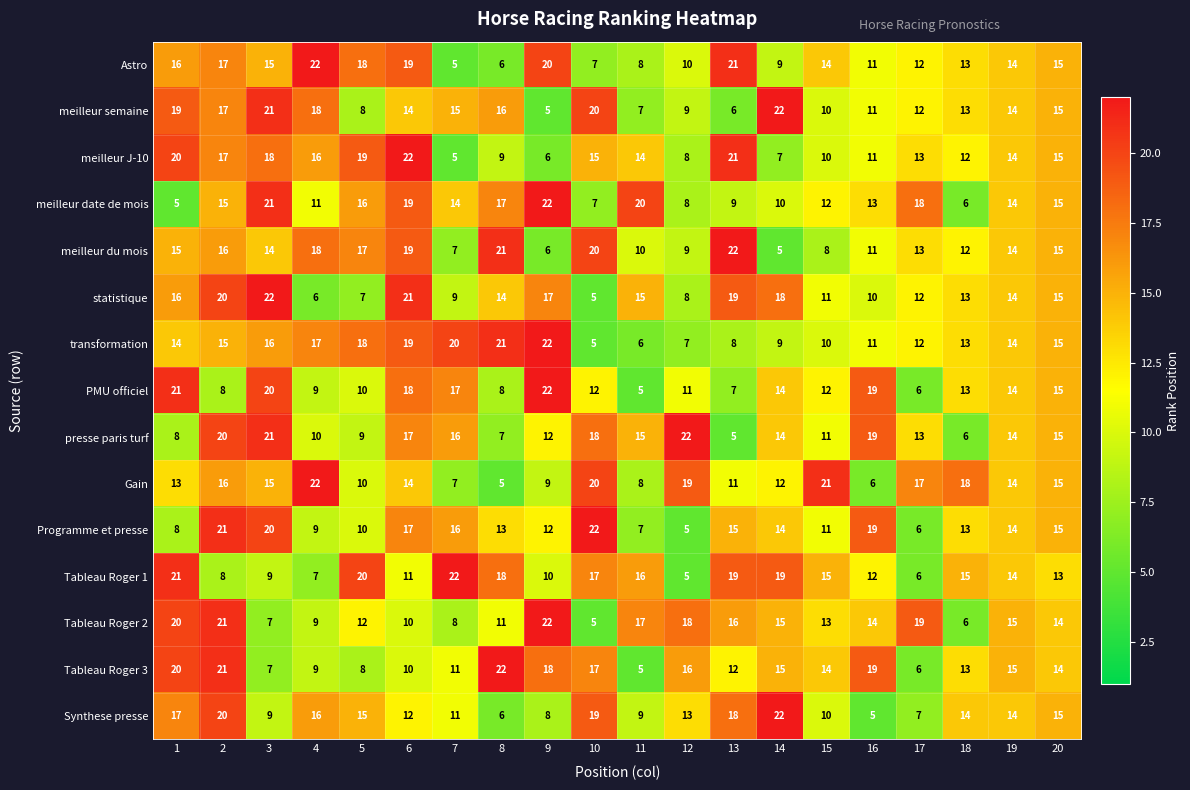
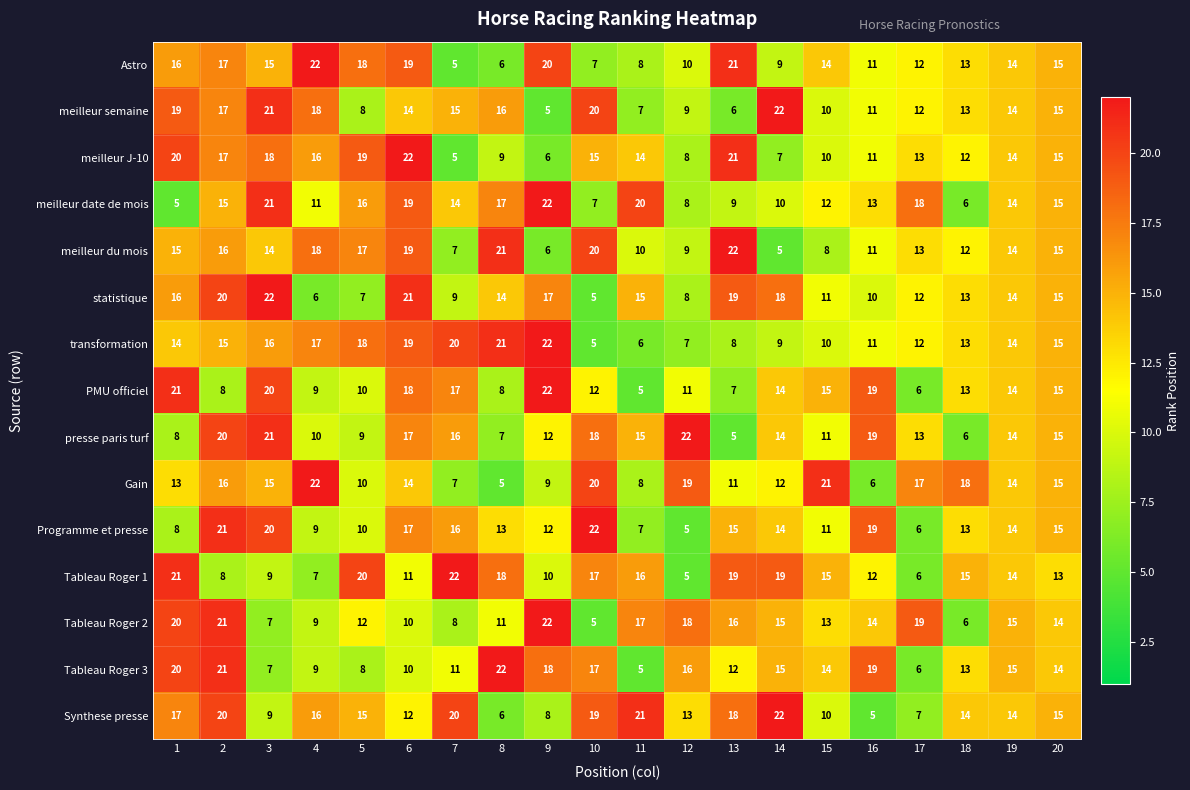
PMU officiel, 15: 12 -> 15
Synthese presse, 7: 11 -> 20
Synthese presse, 11: 9 -> 21
